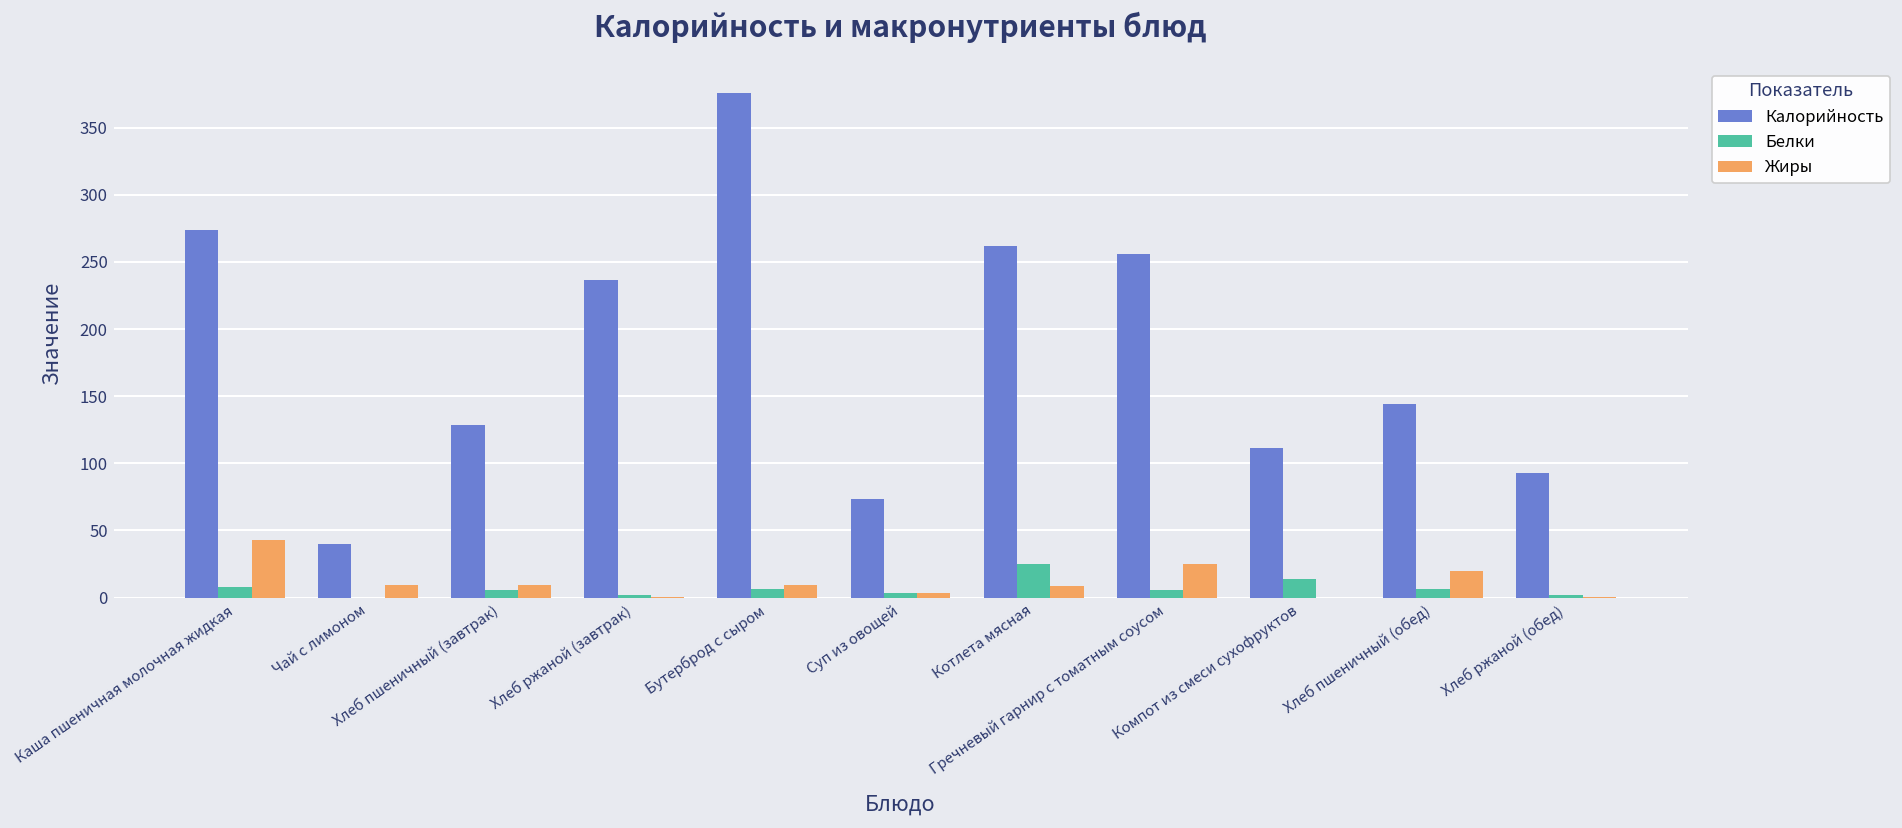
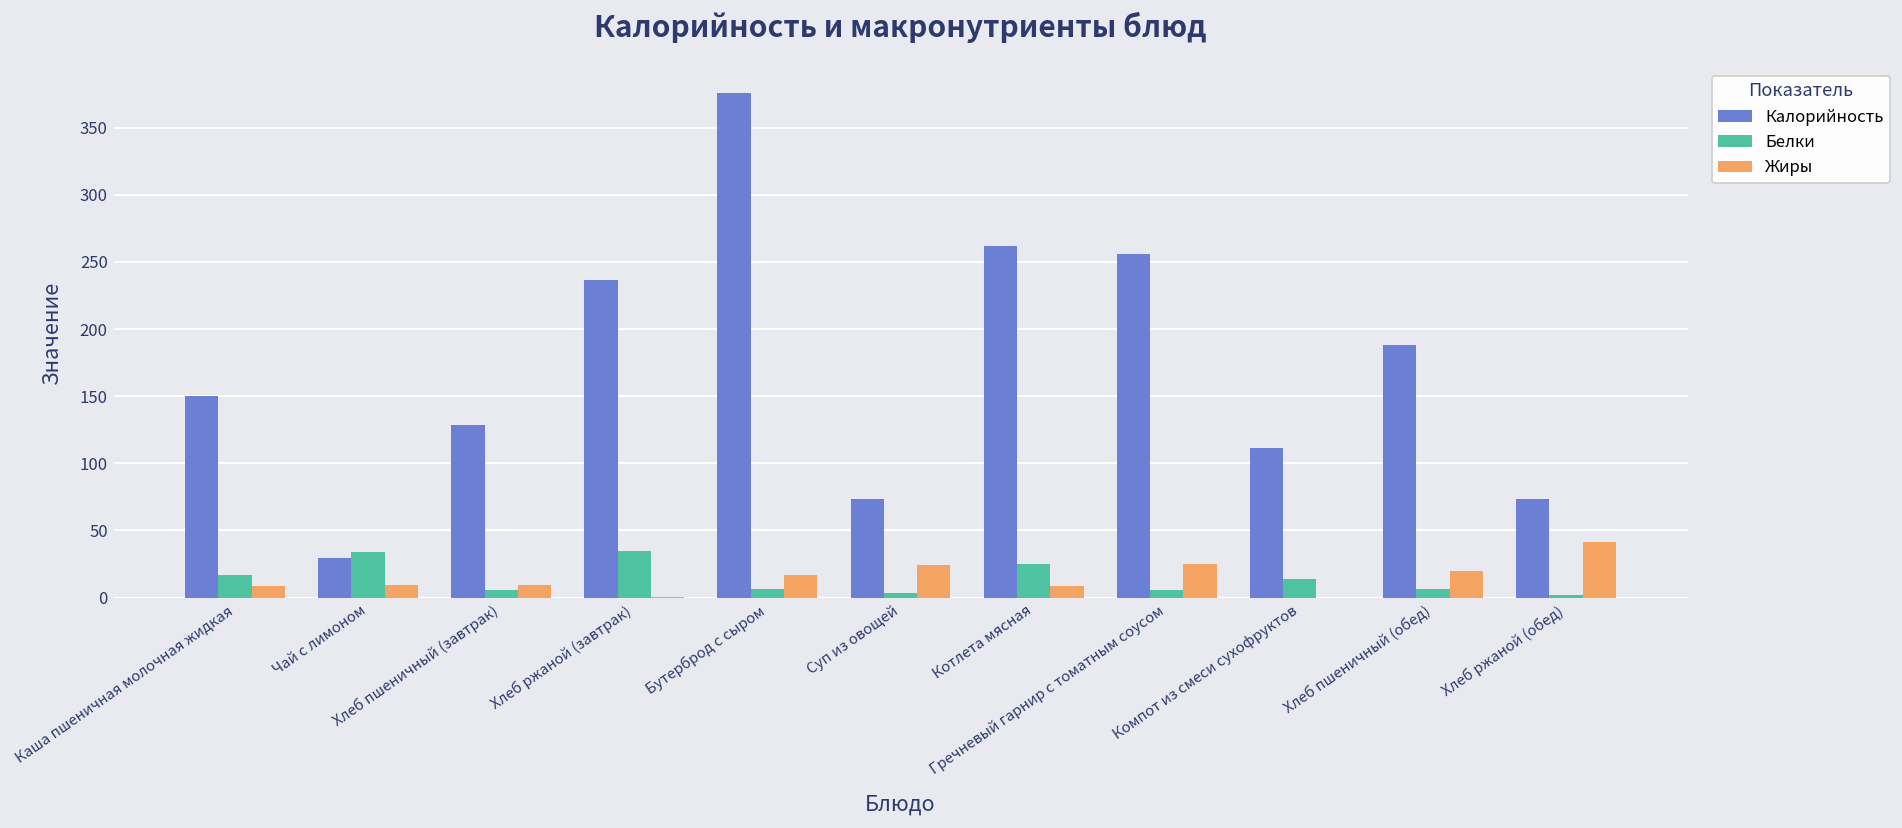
Калорийность, Каша пшеничная молочная жидкая: 274 -> 150
Белки, Каша пшеничная молочная жидкая: 8 -> 17
Жиры, Каша пшеничная молочная жидкая: 43 -> 9
Калорийность, Чай с лимоном: 40 -> 30
Белки, Чай с лимоном: 0 -> 34
Белки, Хлеб ржаной (завтрак): 2 -> 35
Жиры, Бутерброд с сыром: 9 -> 17
Жиры, Суп из овощей: 3 -> 24
Калорийность, Хлеб пшеничный (обед): 145 -> 188
Калорийность, Хлеб ржаной (обед): 93 -> 73
Жиры, Хлеб ржаной (обед): 0 -> 42
